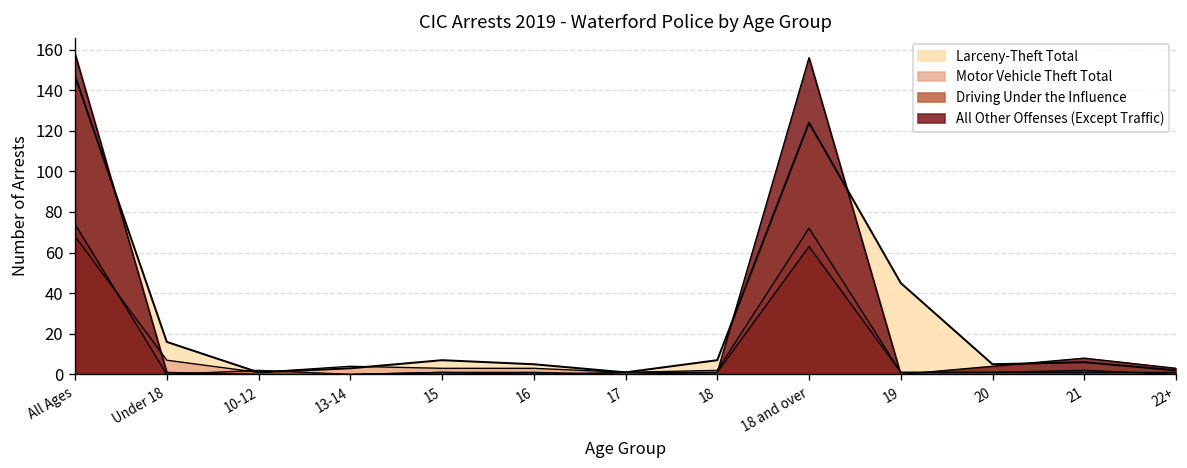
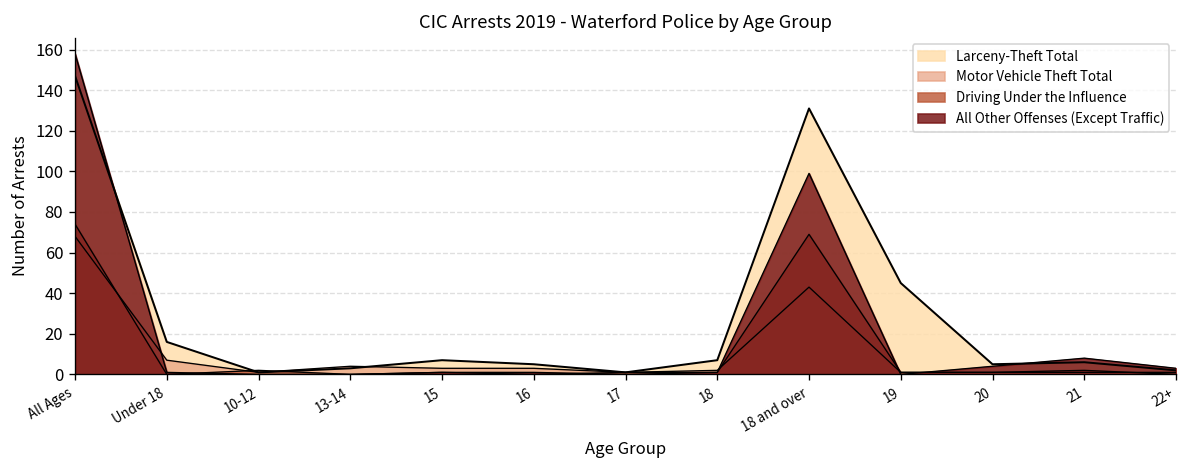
Larceny-Theft Total, 18 and over: 124 -> 131
Motor Vehicle Theft Total, 18 and over: 72 -> 43
Driving Under the Influence, 18 and over: 63 -> 69
All Other Offenses (Except Traffic), 18 and over: 156 -> 99
